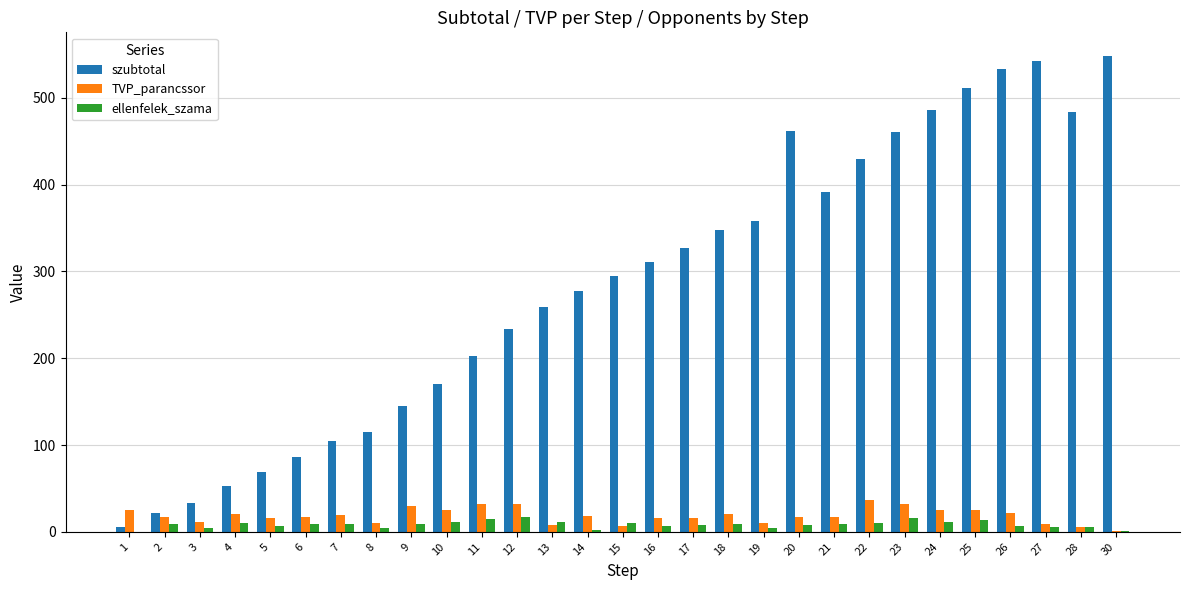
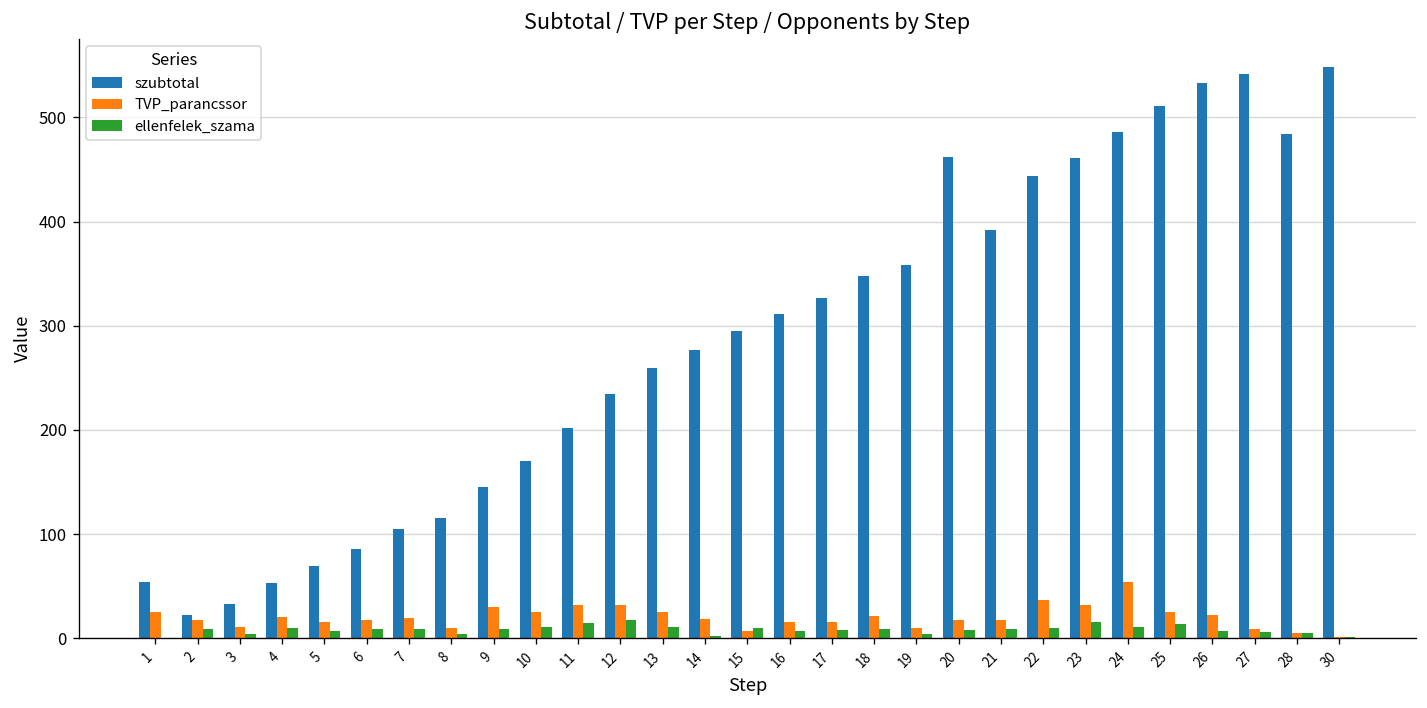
szubtotal, 1: 10 -> 50
TVP_parancssor, 13: 10 -> 30
szubtotal, 22: 430 -> 440
TVP_parancssor, 24: 30 -> 50
